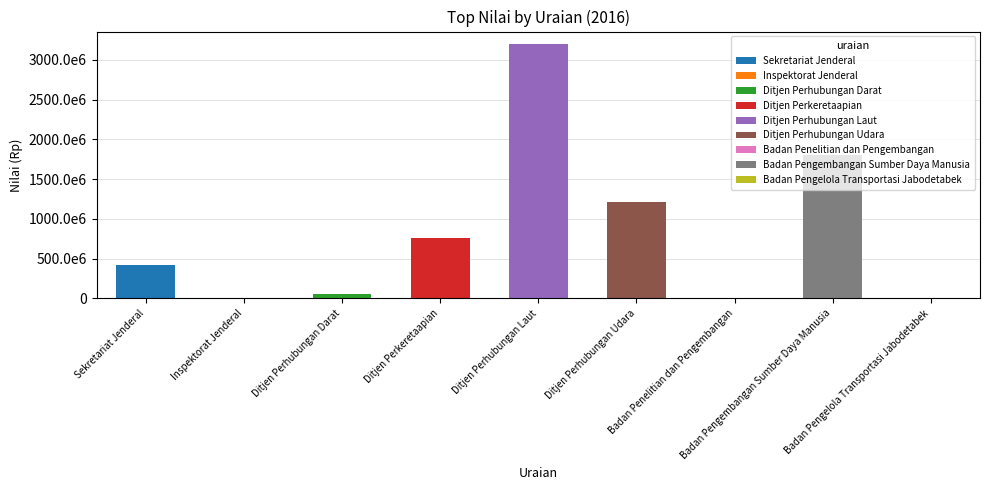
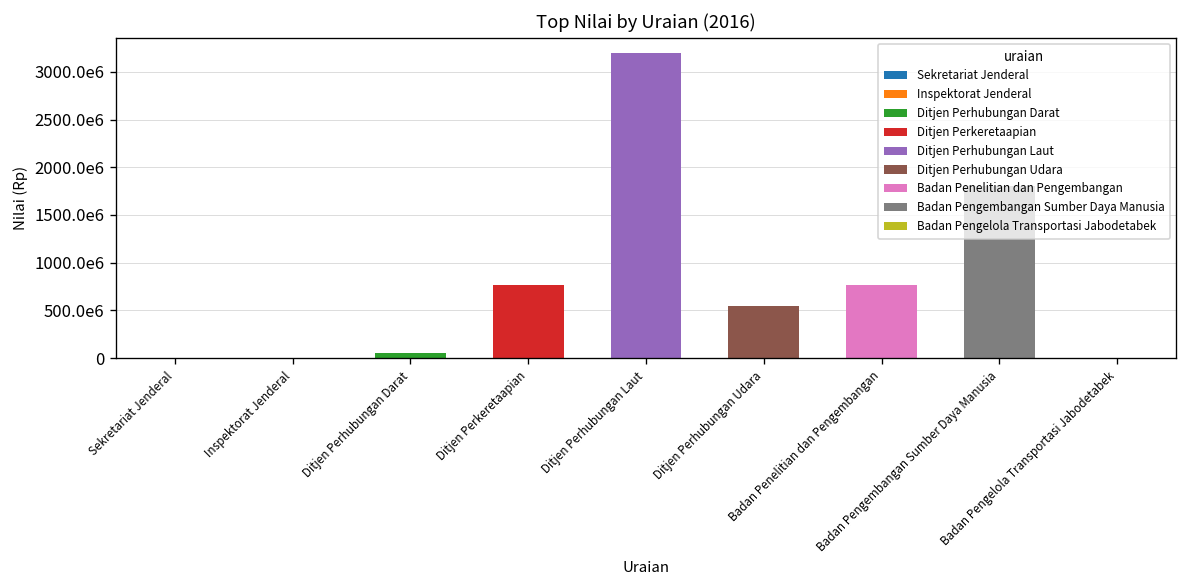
Sekretariat Jenderal: 400000000 -> 0
Ditjen Perhubungan Udara: 1200000000 -> 500000000
Badan Penelitian dan Pengembangan: 0 -> 800000000
